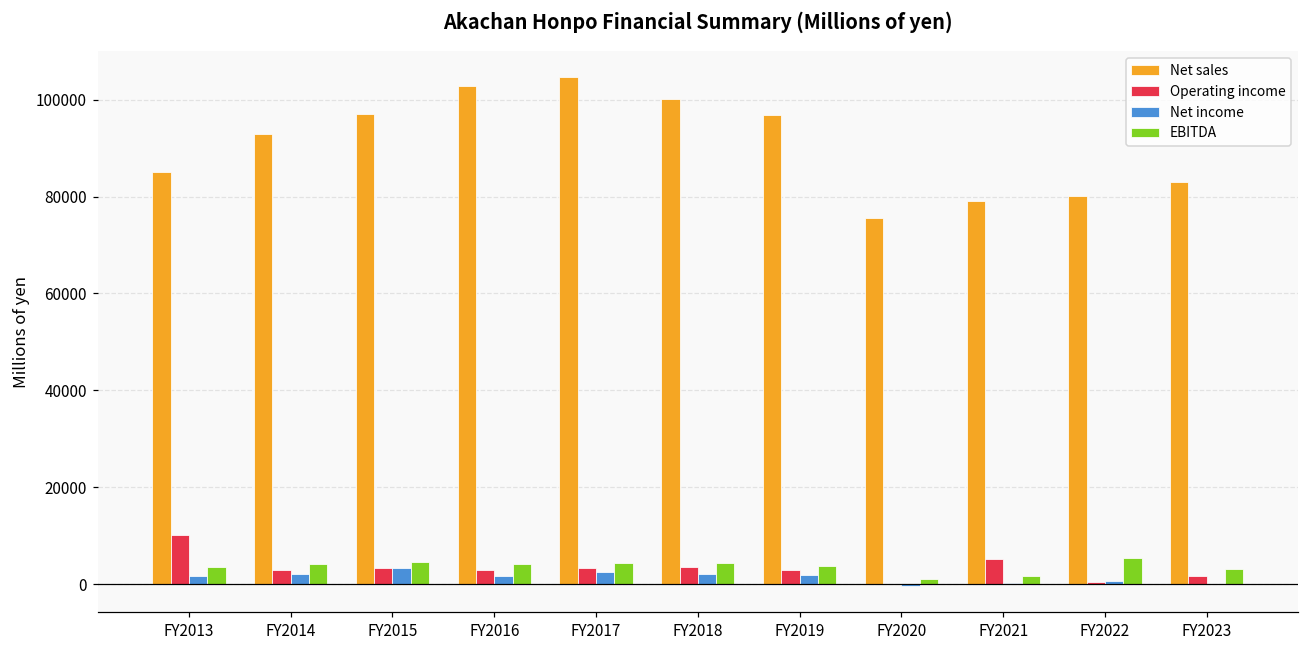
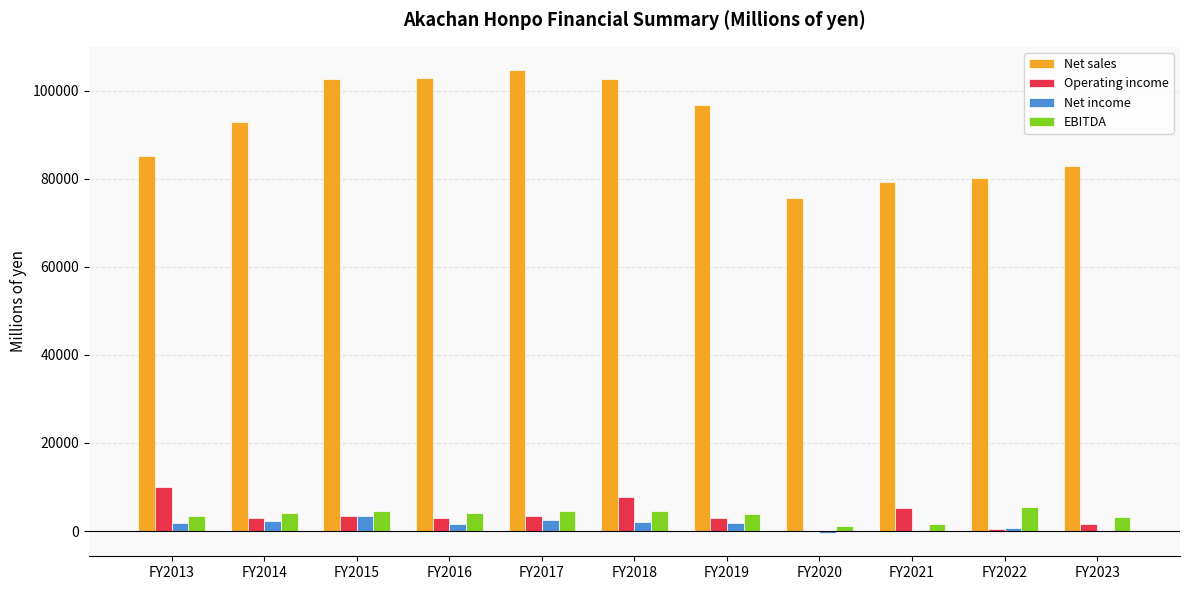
Net sales, FY2015: 97000 -> 103000
Net sales, FY2018: 100000 -> 103000
Operating income, FY2018: 4000 -> 8000
